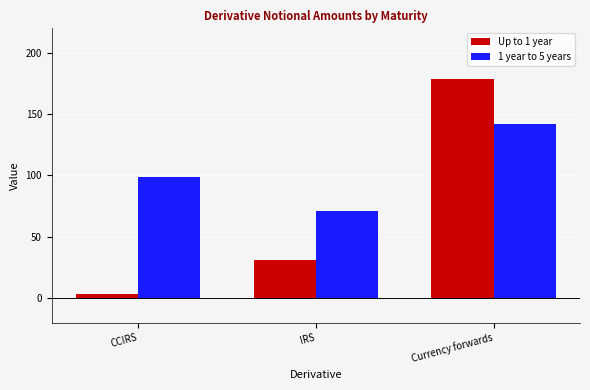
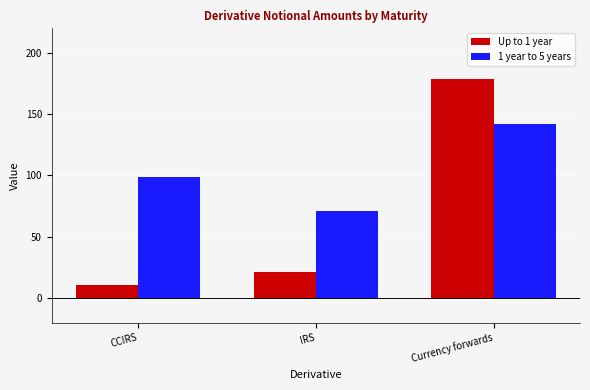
Up to 1 year, CCIRS: 3 -> 11
Up to 1 year, IRS: 31 -> 21
